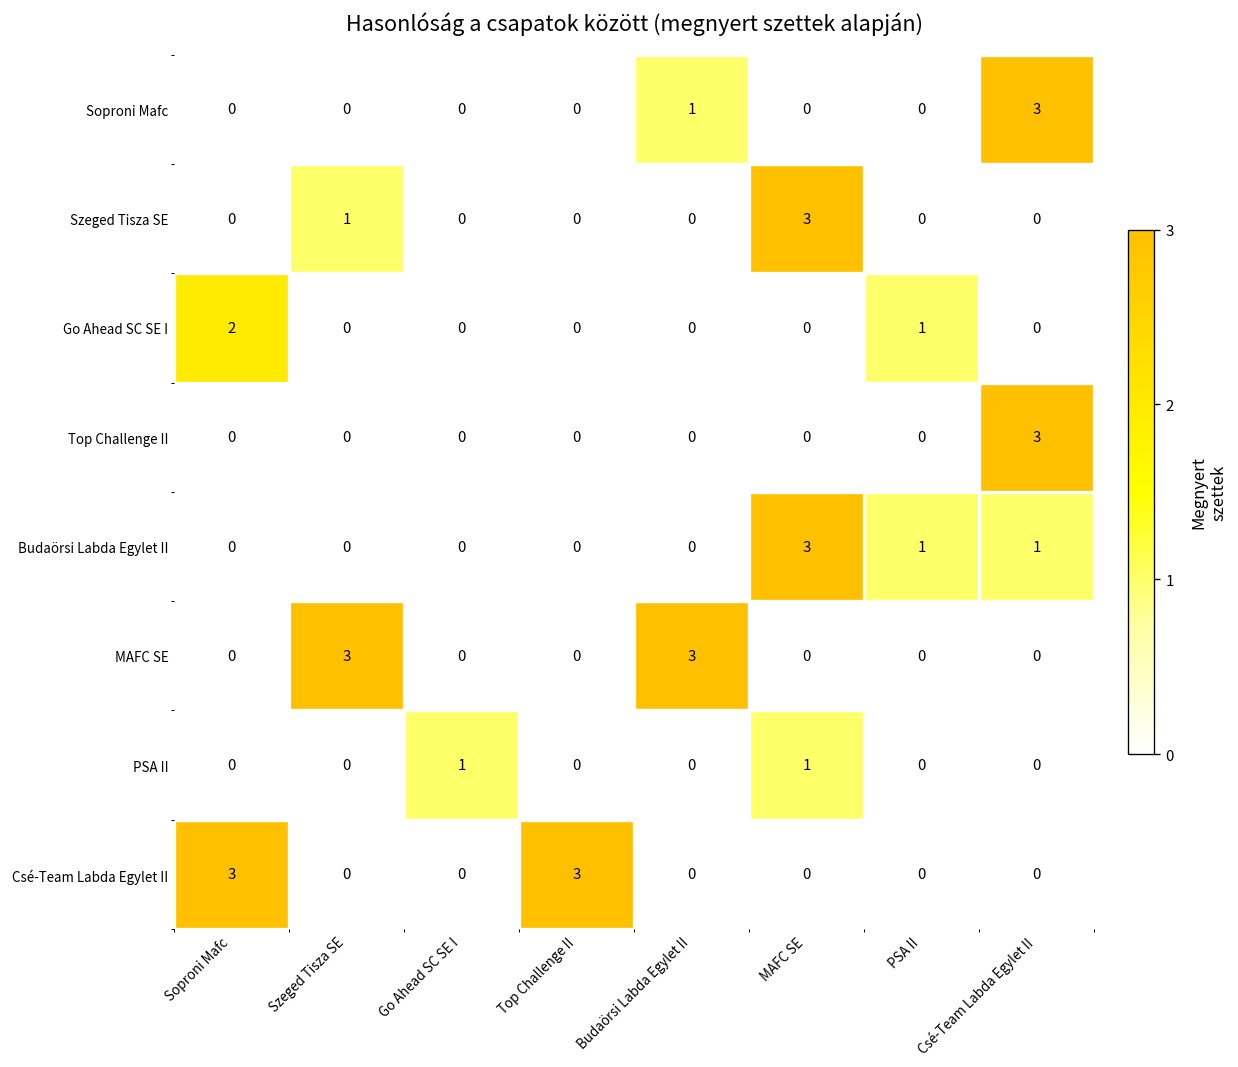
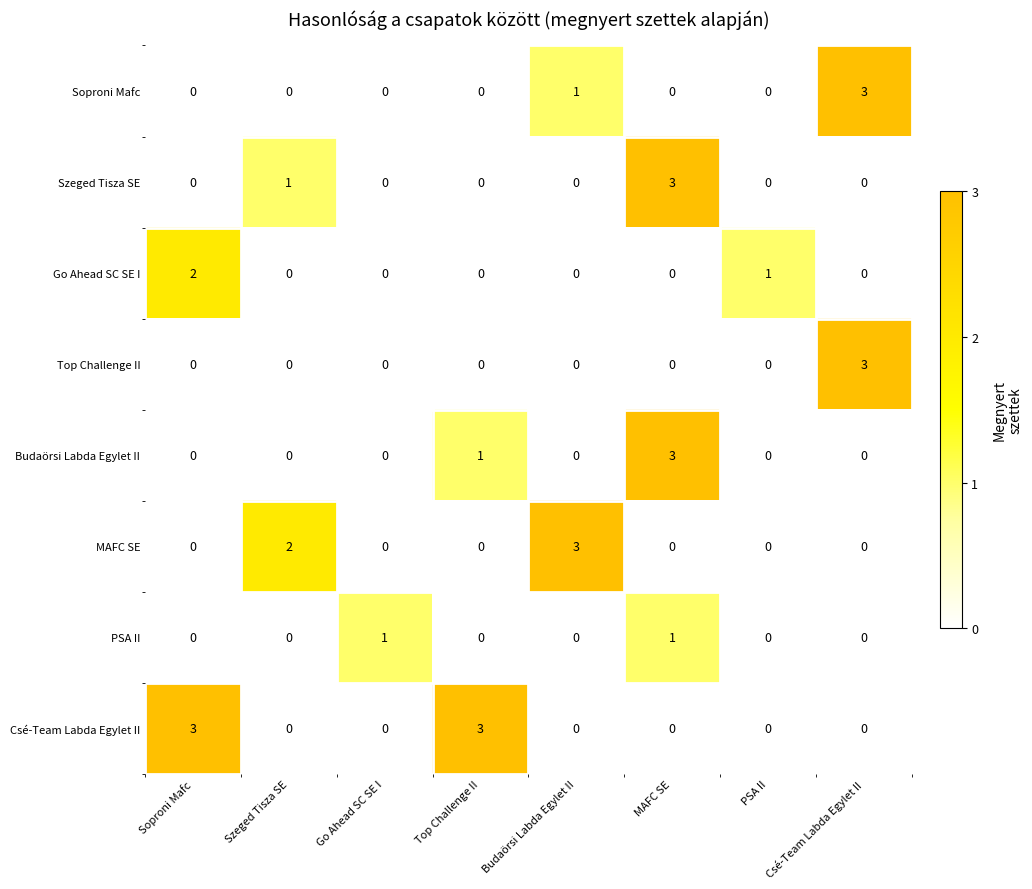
Budaörsi Labda Egylet II, Top Challenge II: 0 -> 1
Budaörsi Labda Egylet II, PSA II: 1 -> 0
Budaörsi Labda Egylet II, Csé-Team Labda Egylet II: 1 -> 0
MAFC SE, Szeged Tisza SE: 3 -> 2
